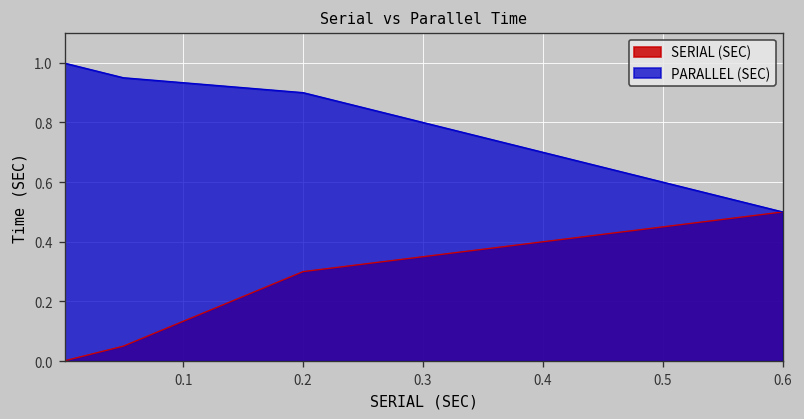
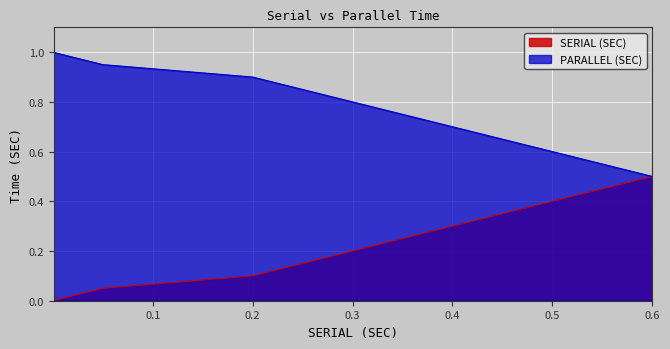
SERIAL (SEC), 0.2: 0.3 -> 0.1
